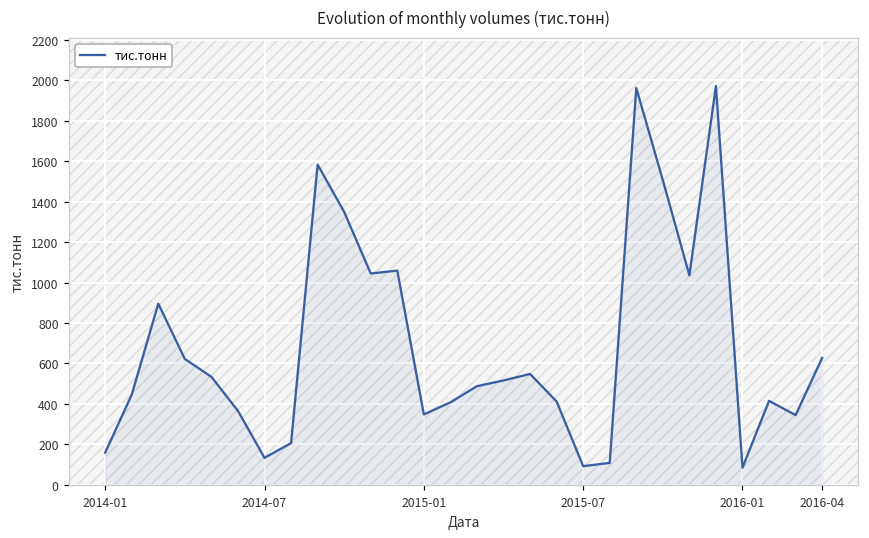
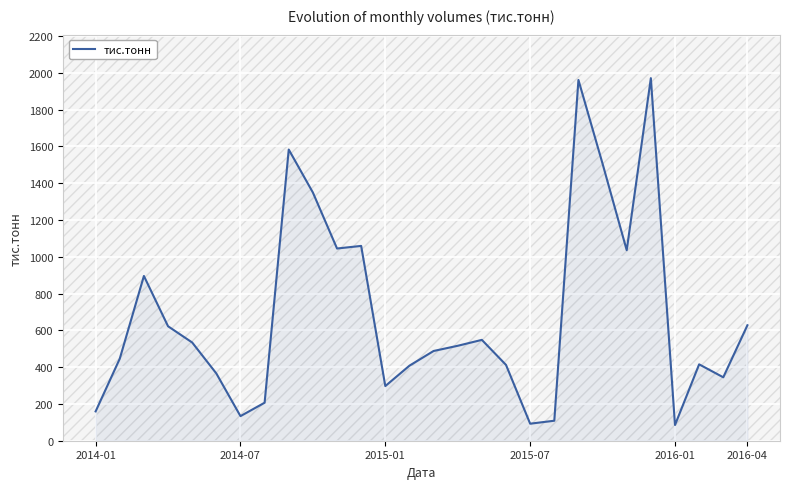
2015-01: 350 -> 300
